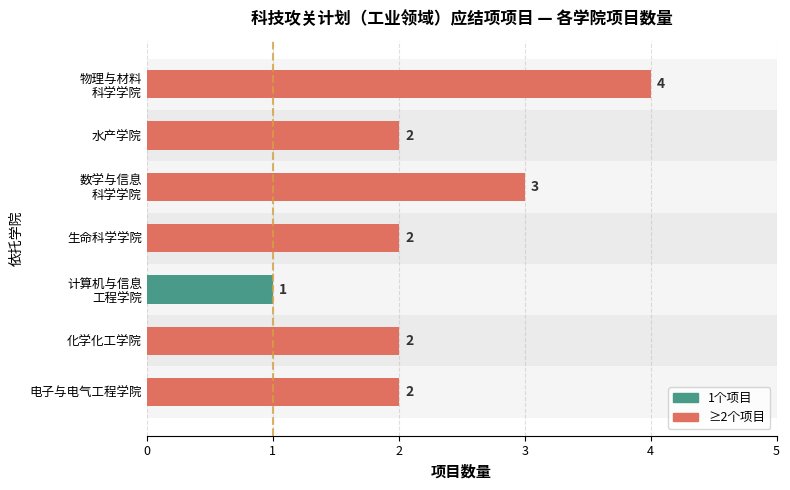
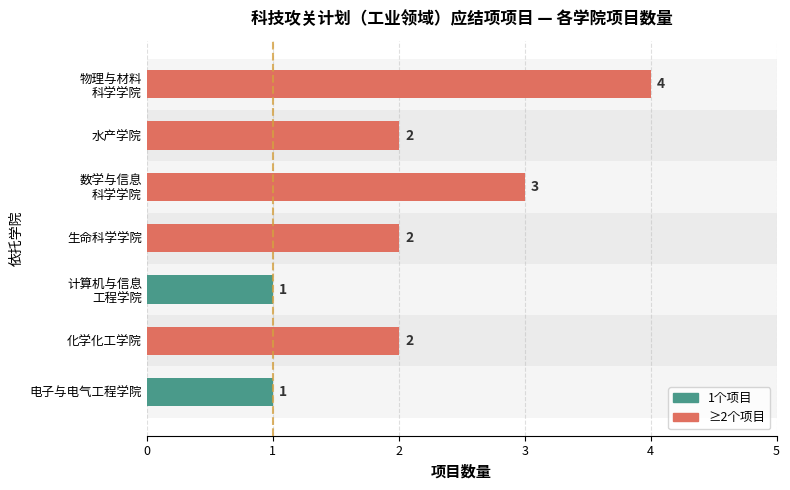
电子与电气工程学院: 2 -> 1
